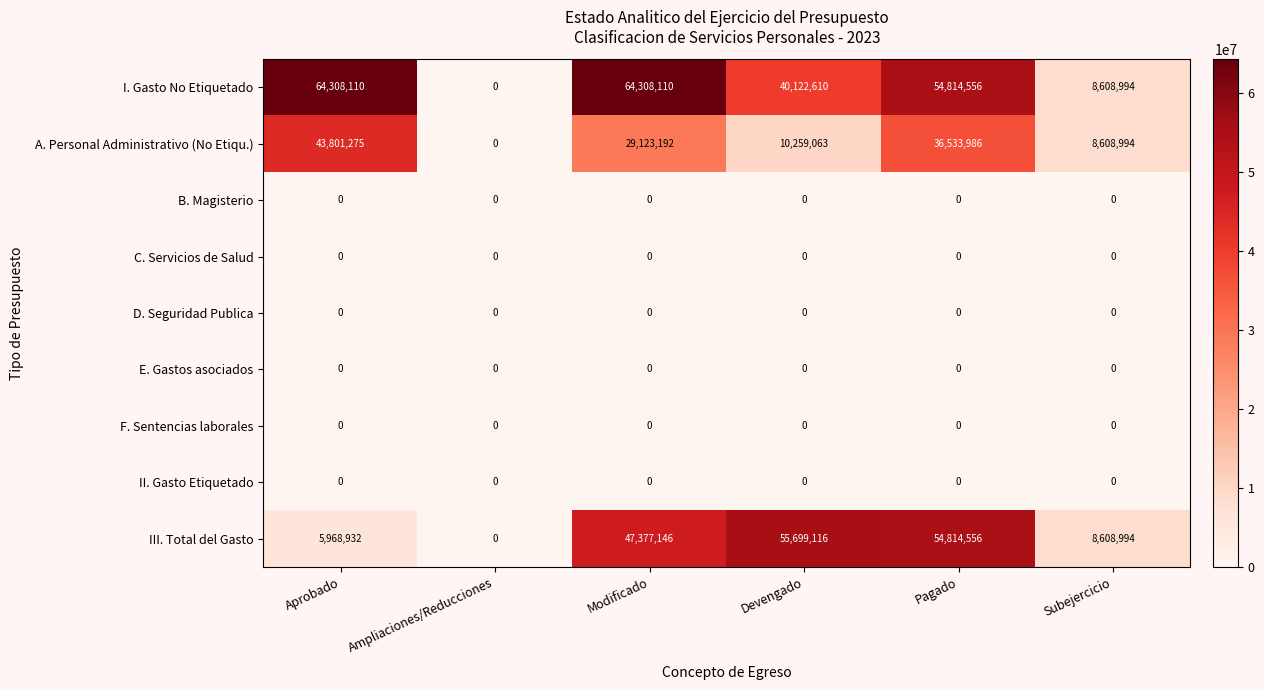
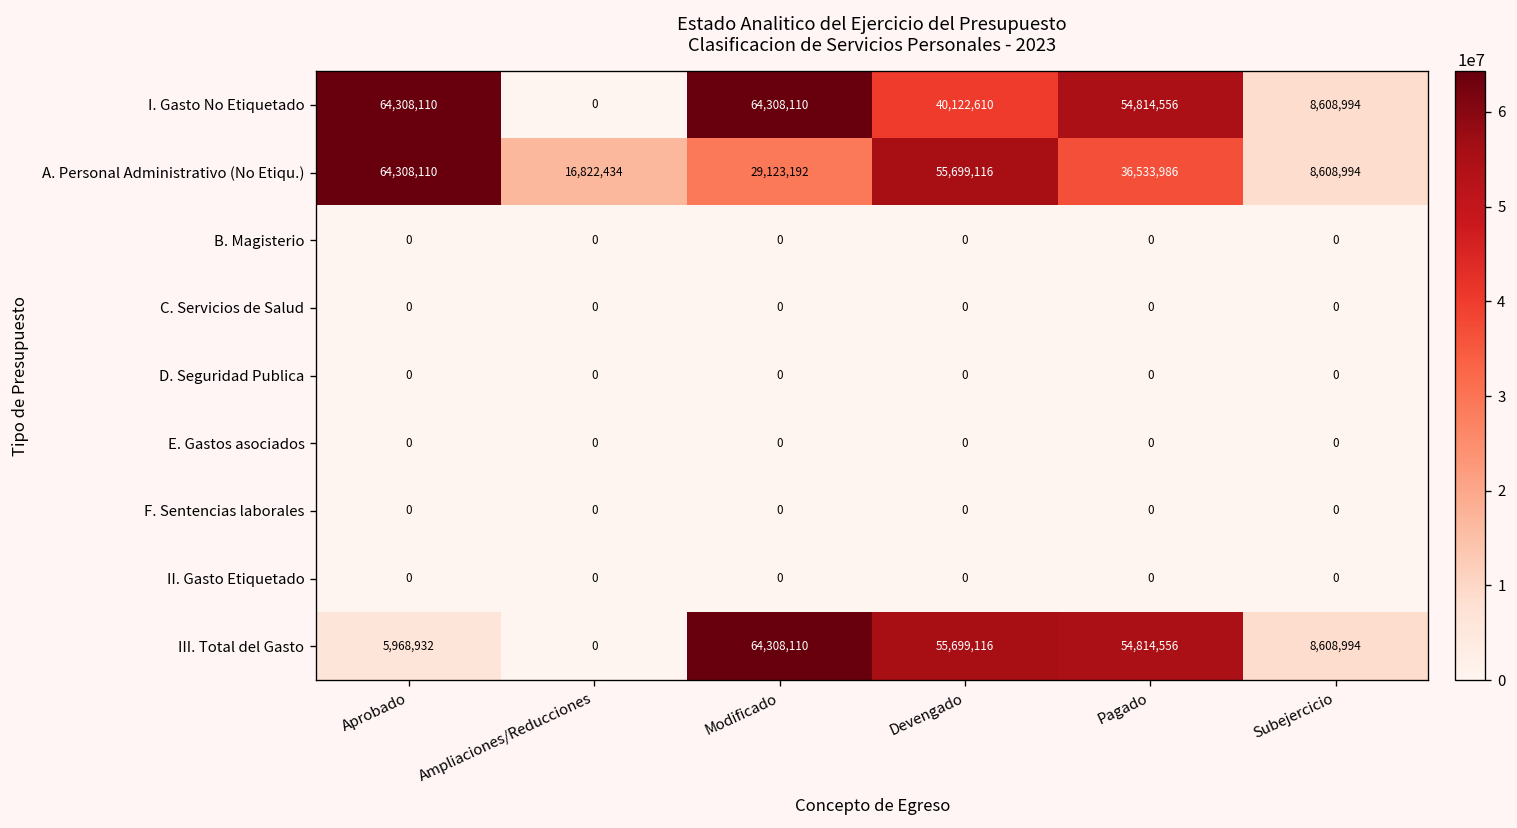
A. Personal Administrativo (No Etiqu.), Aprobado: 43,801,275 -> 64,308,110
A. Personal Administrativo (No Etiqu.), Ampliaciones/Reducciones: 0 -> 16,822,434
A. Personal Administrativo (No Etiqu.), Devengado: 10,259,063 -> 55,699,116
III. Total del Gasto, Modificado: 47,377,146 -> 64,308,110
